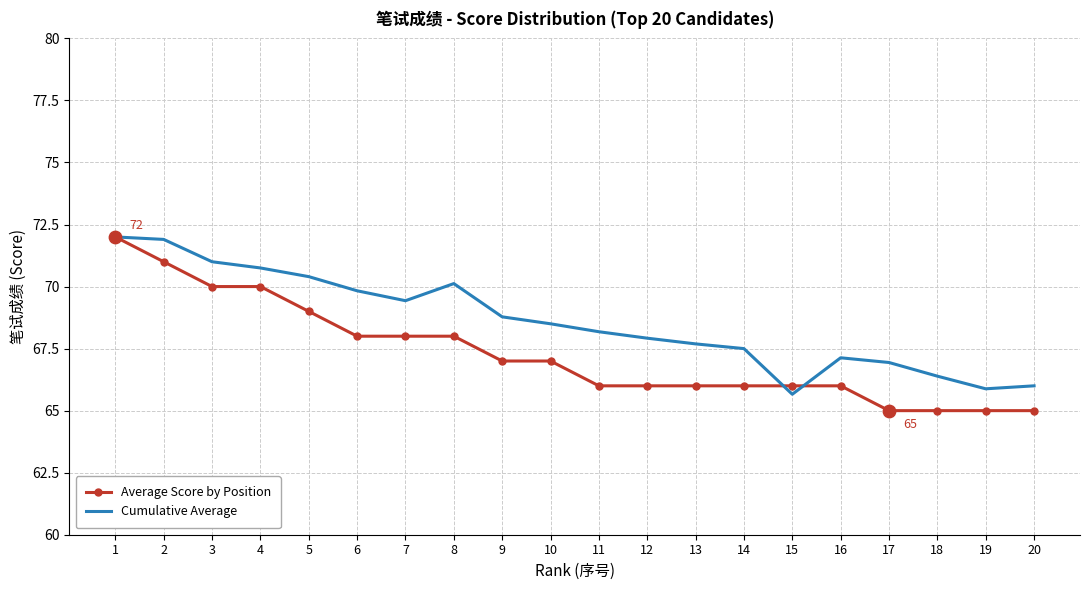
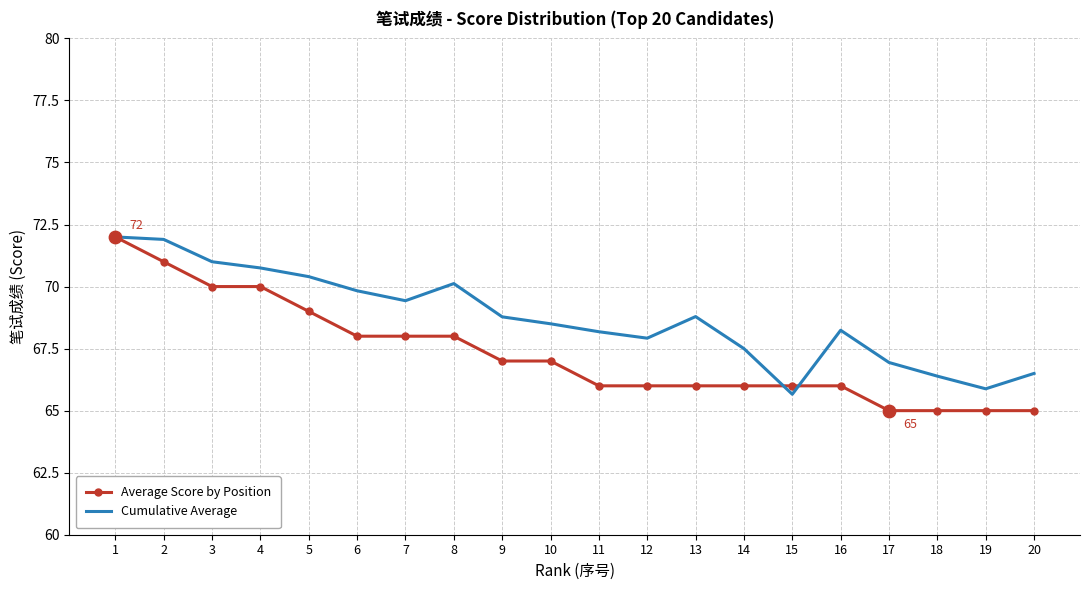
Cumulative Average, 13: 67.7 -> 68.8
Cumulative Average, 16: 67.1 -> 68.2
Cumulative Average, 20: 66.0 -> 66.5
